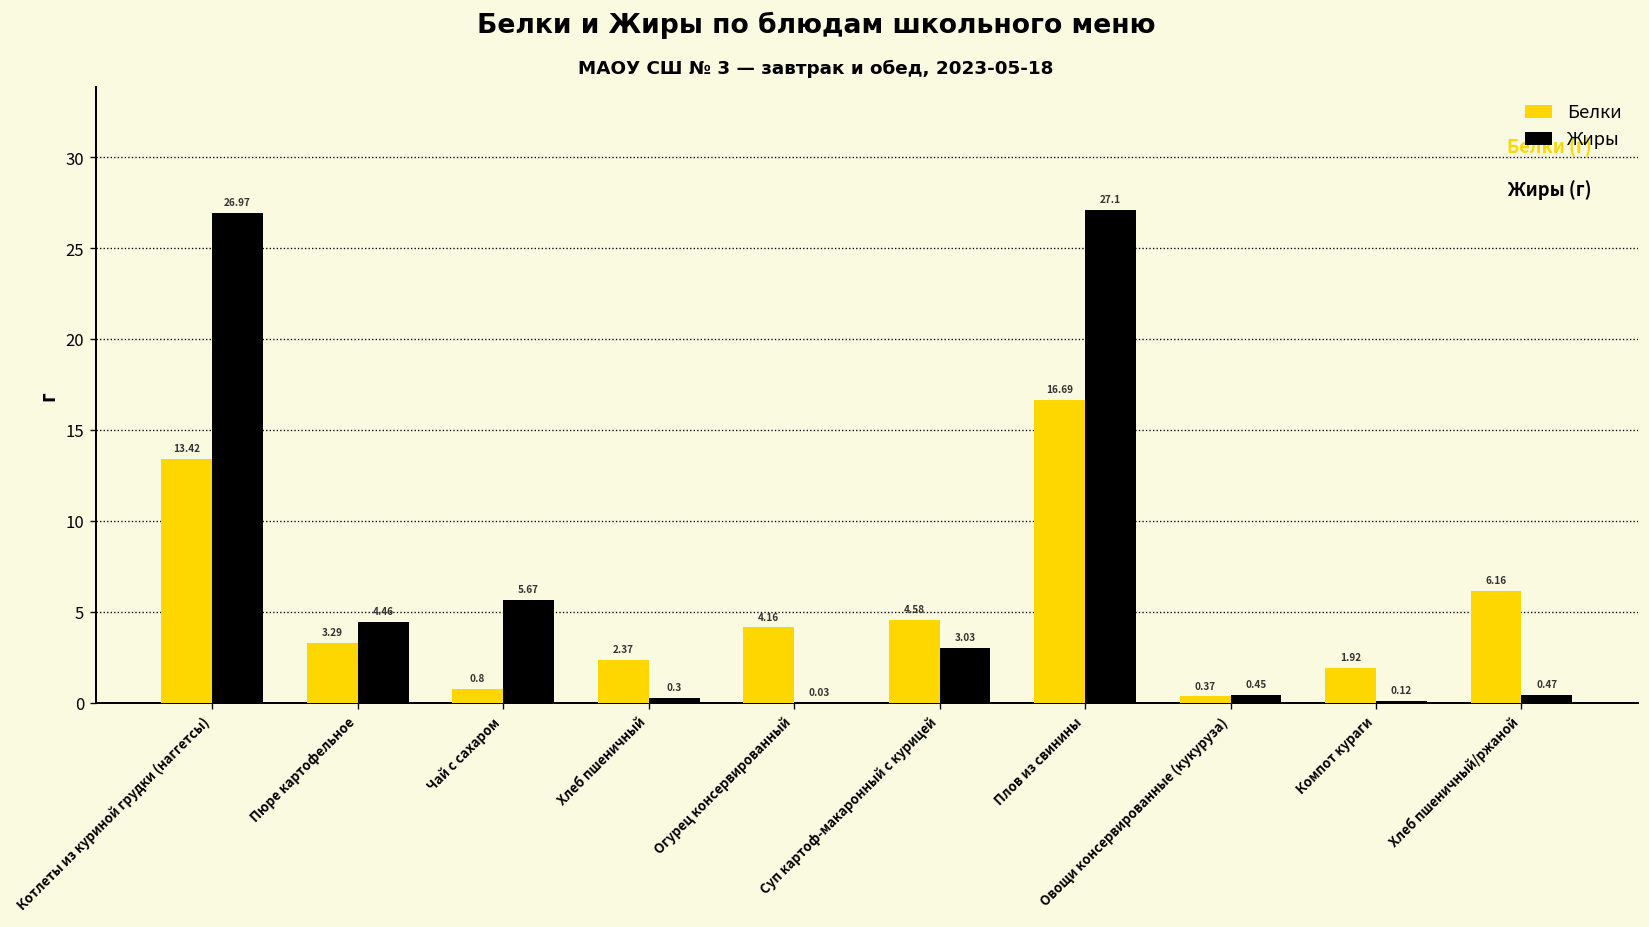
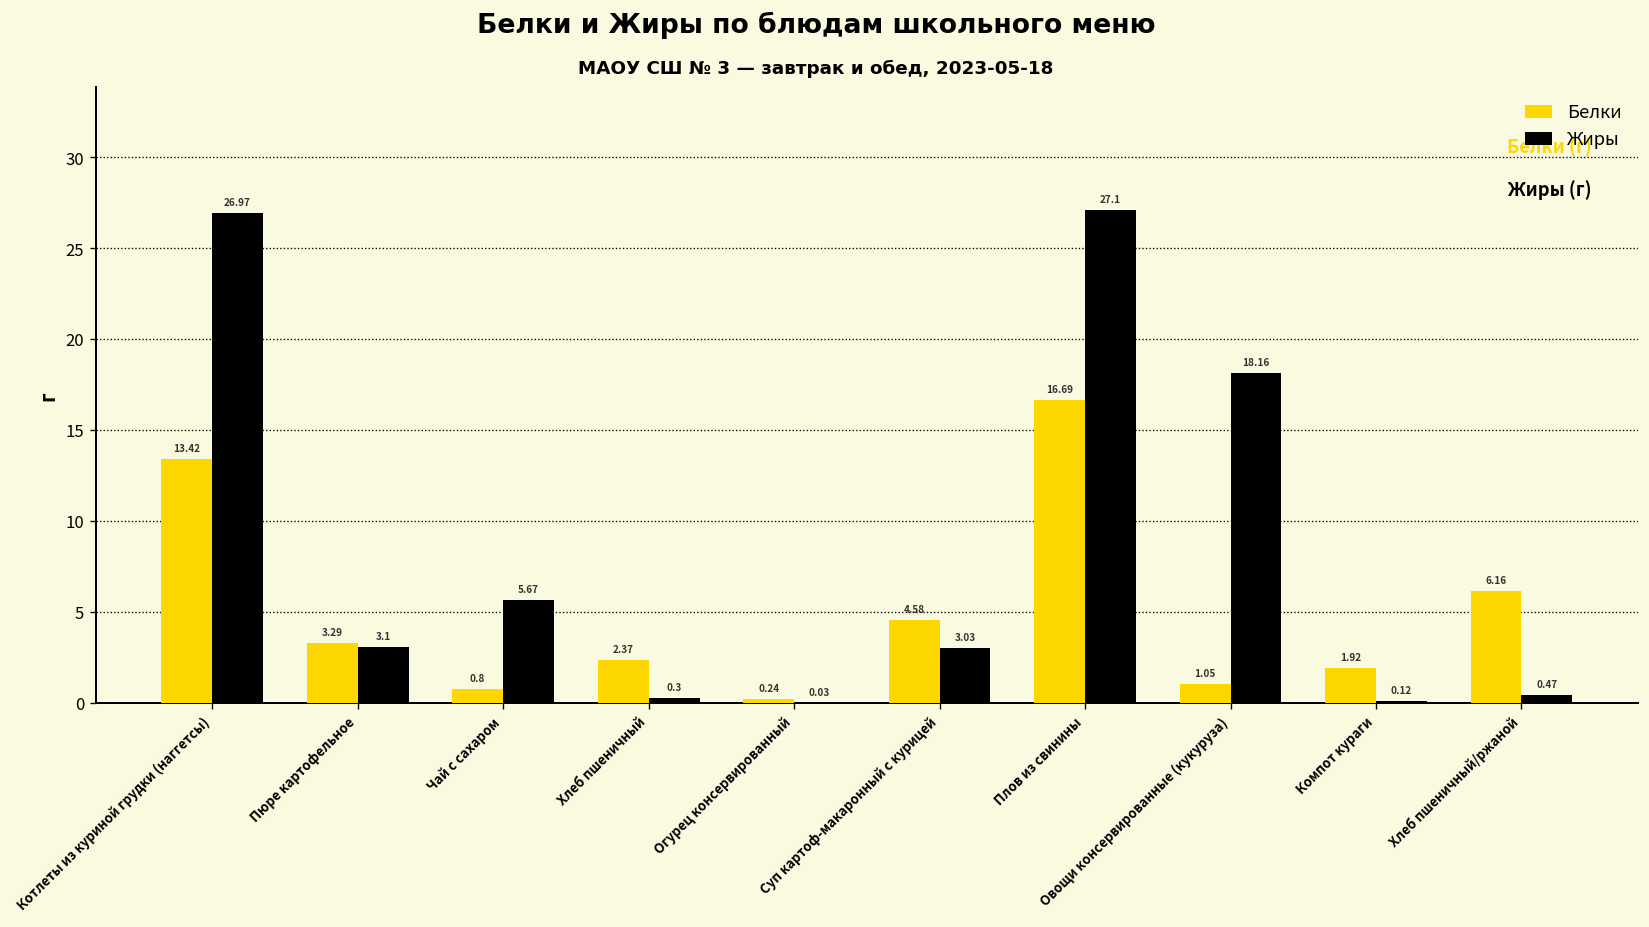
Жиры, Пюре картофельное: 4.46 -> 3.1
Белки, Огурец консервированный: 4.16 -> 0.24
Белки, Овощи консервированные (кукуруза): 0.37 -> 1.05
Жиры, Овощи консервированные (кукуруза): 0.45 -> 18.16
